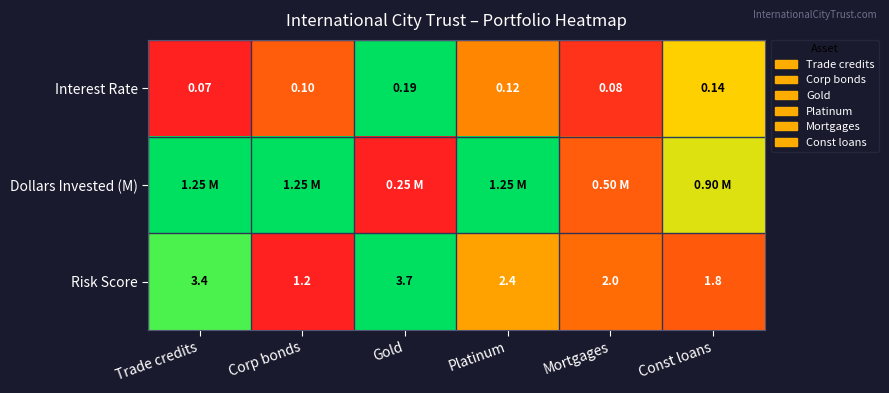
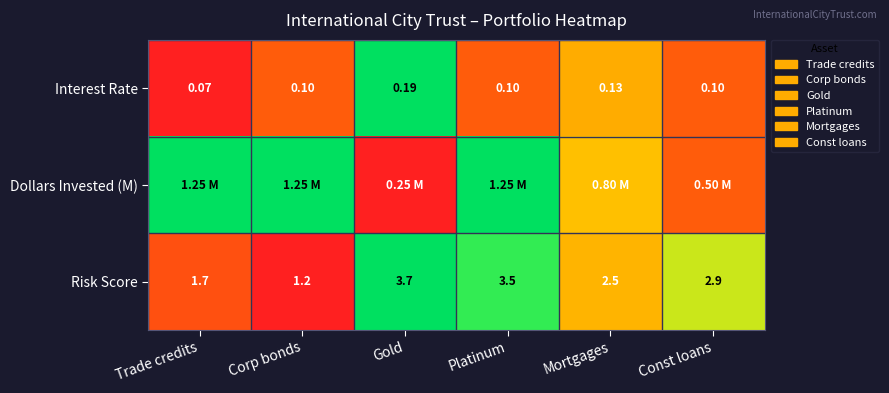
Interest Rate, Platinum: 0.12 -> 0.10
Interest Rate, Mortgages: 0.08 -> 0.13
Interest Rate, Const loans: 0.14 -> 0.10
Dollars Invested (M), Mortgages: 0.50 -> 0.80
Dollars Invested (M), Const loans: 0.90 -> 0.50
Risk Score, Trade credits: 3.4 -> 1.7
Risk Score, Platinum: 2.4 -> 3.5
Risk Score, Mortgages: 2.0 -> 2.5
Risk Score, Const loans: 1.8 -> 2.9
